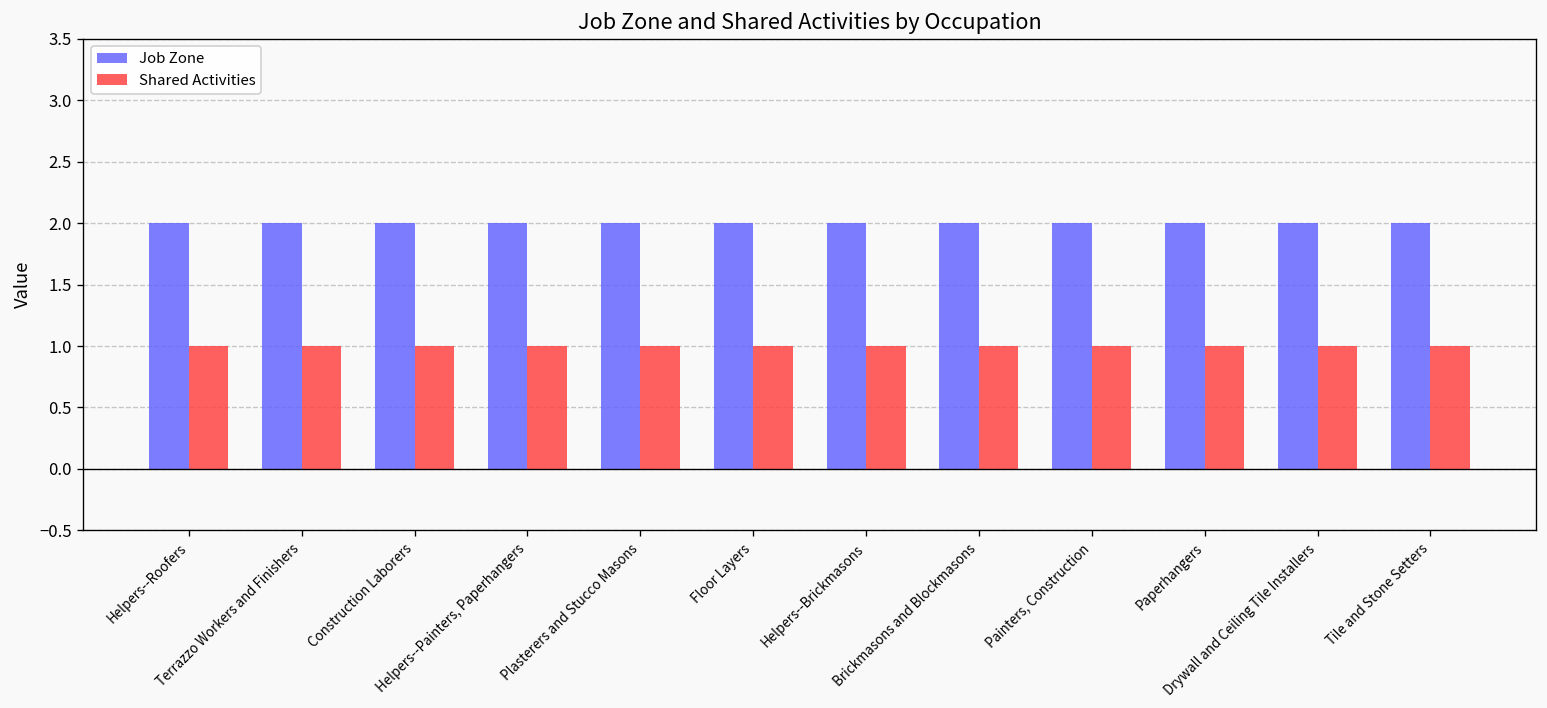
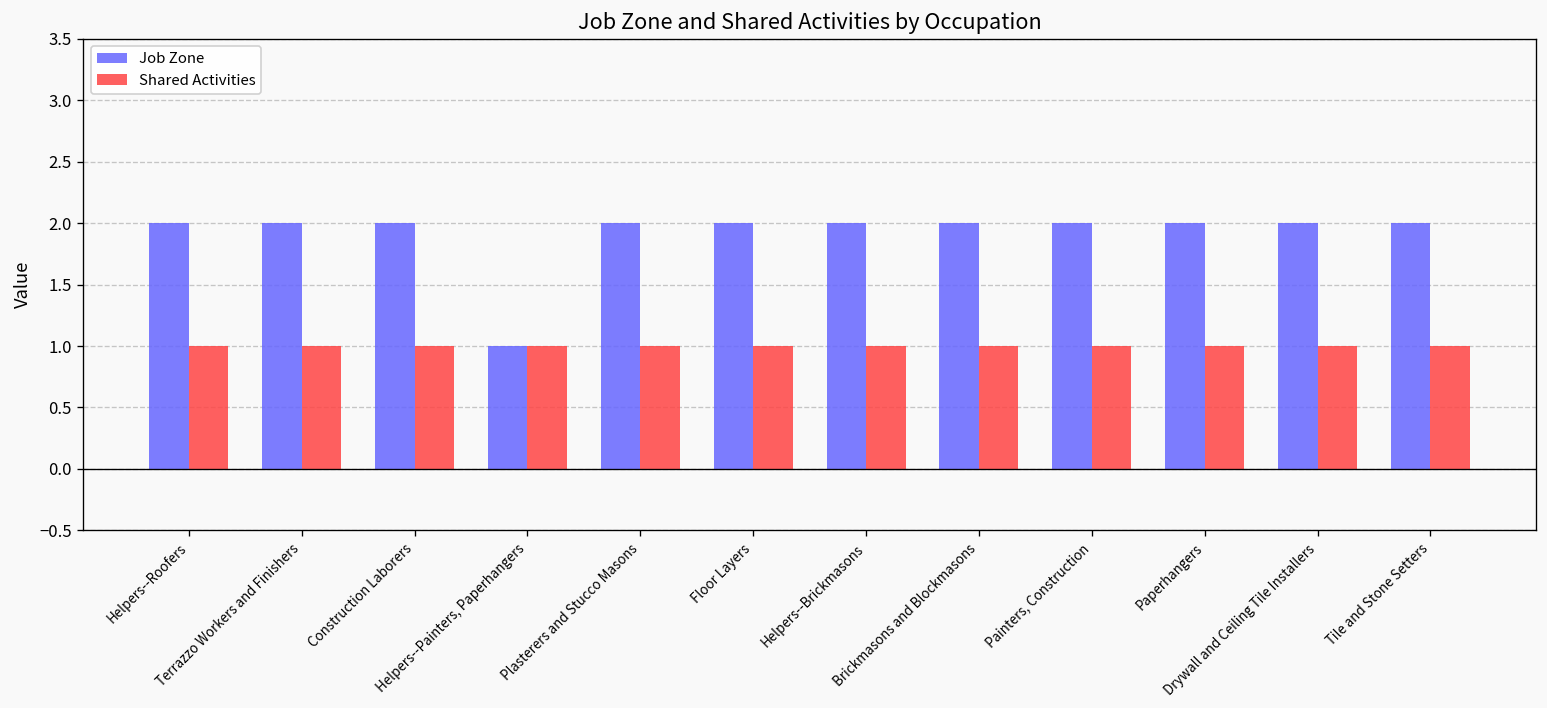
Job Zone, Helpers--Painters, Paperhangers: 2 -> 1
